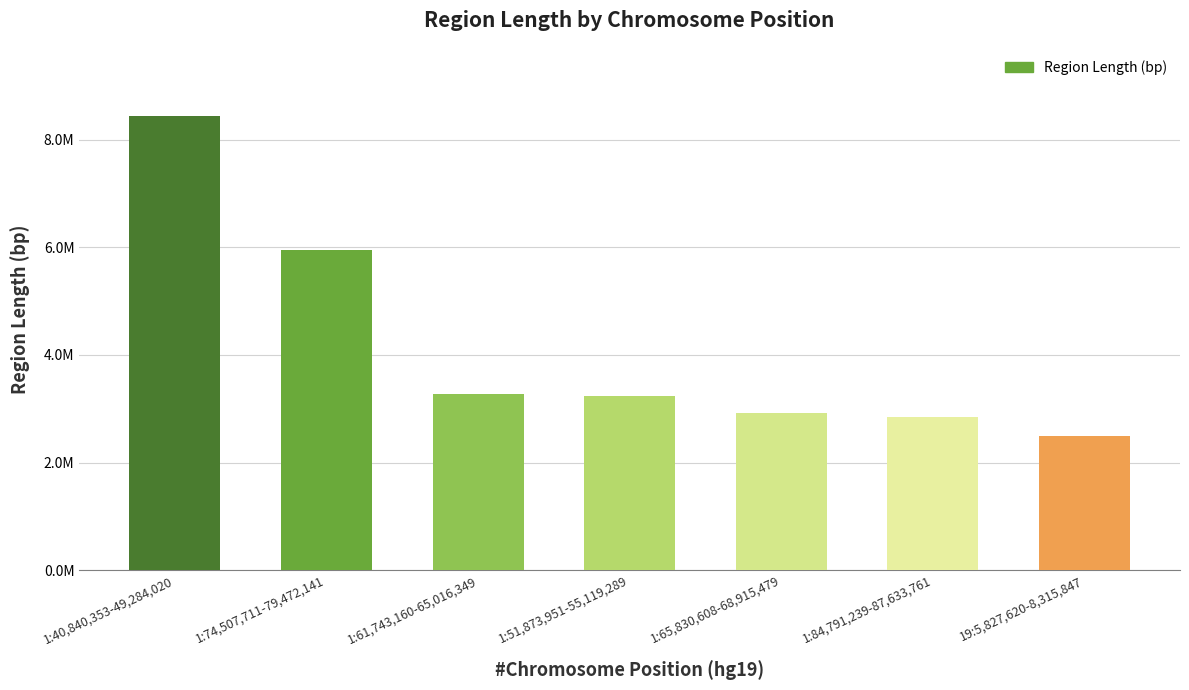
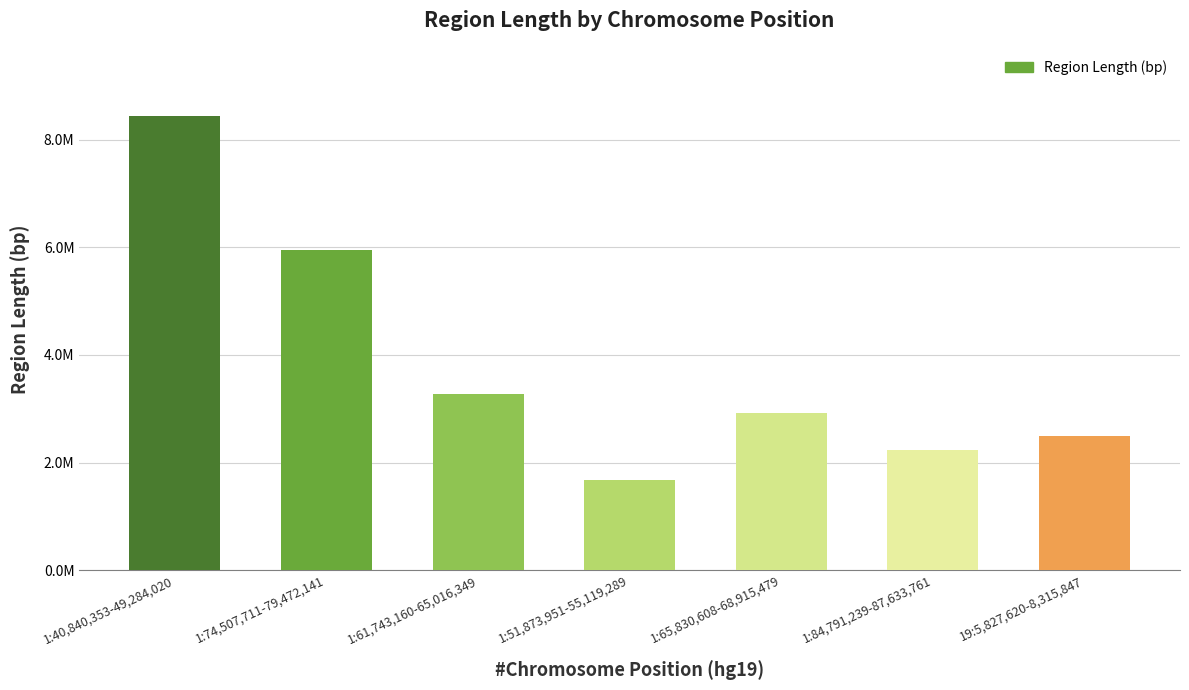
1:51,873,951-55,119,289: 3200000 -> 1700000
1:84,791,239-87,633,761: 2800000 -> 2200000
